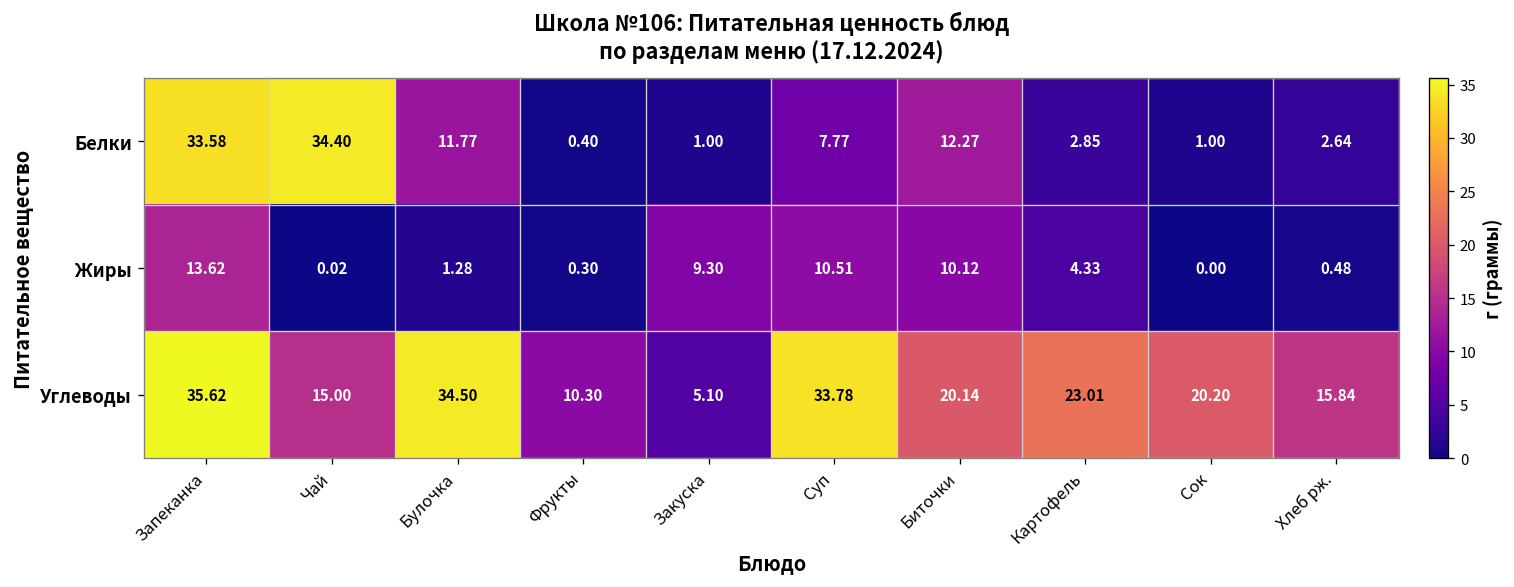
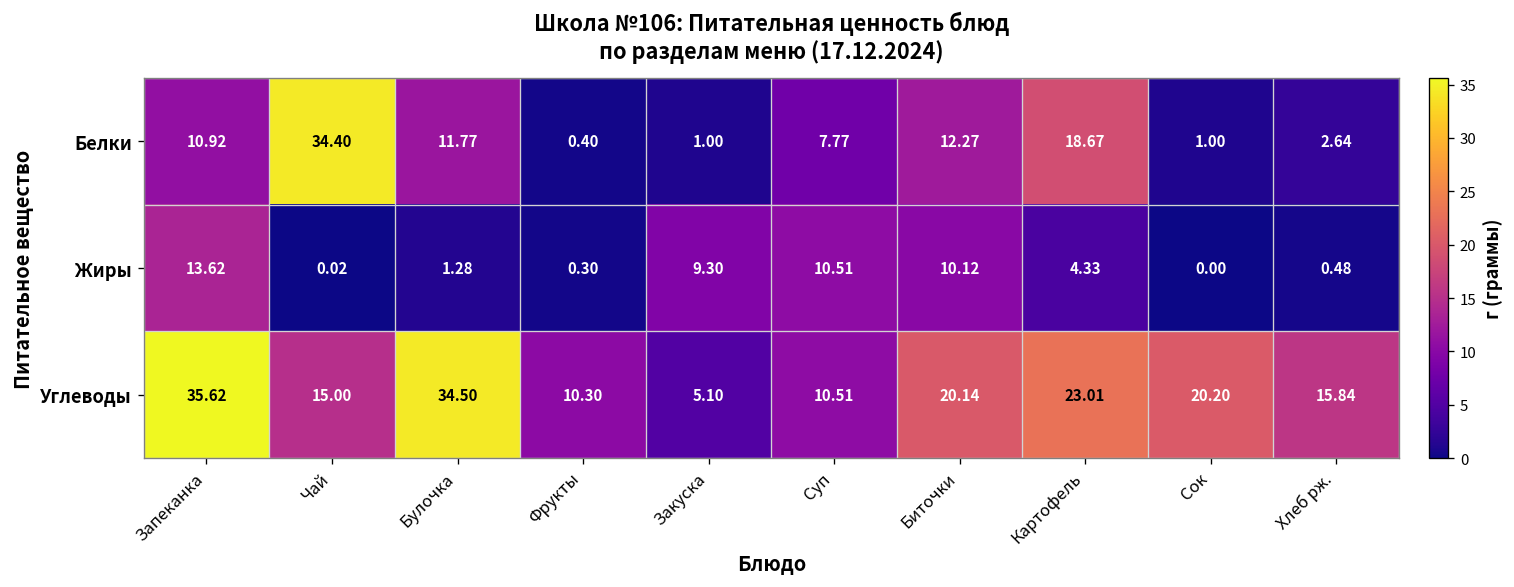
Белки, Запеканка: 33.58 -> 10.92
Белки, Картофель: 2.85 -> 18.67
Углеводы, Суп: 33.78 -> 10.51
